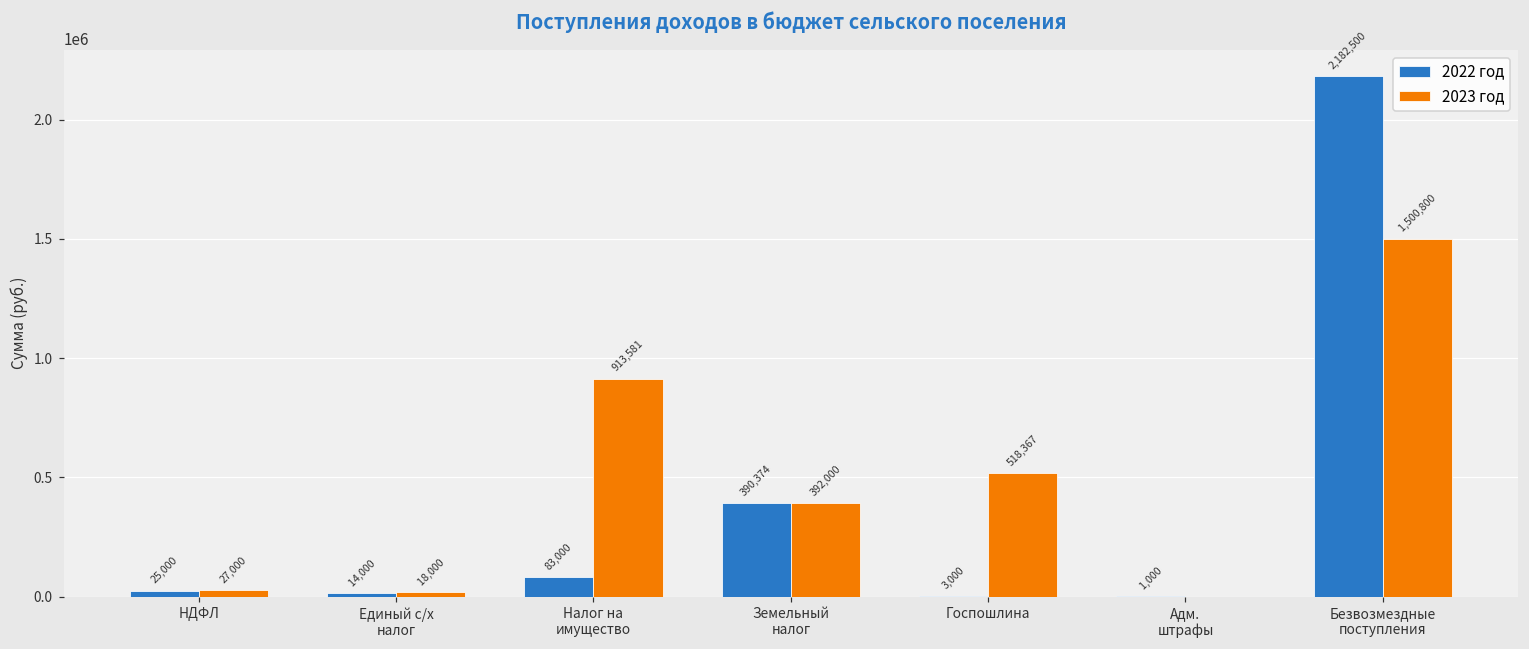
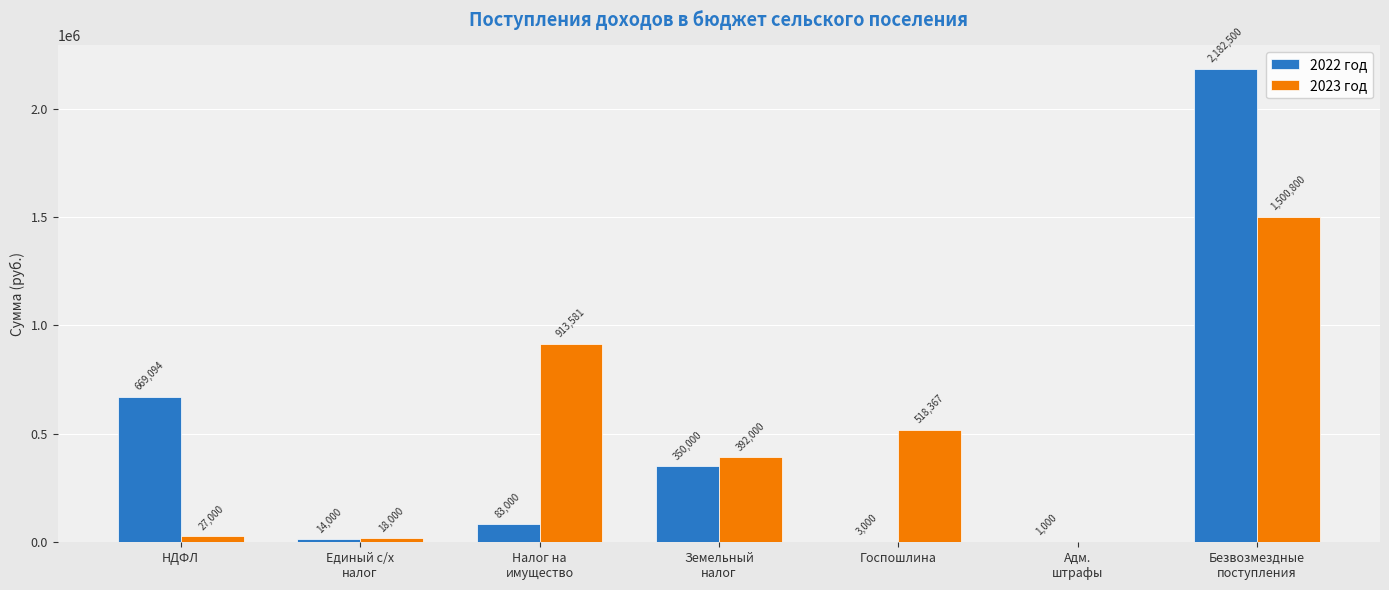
2022 год, НДФЛ: 25,000 -> 669,094
2022 год, Земельный налог: 390,374 -> 350,000
